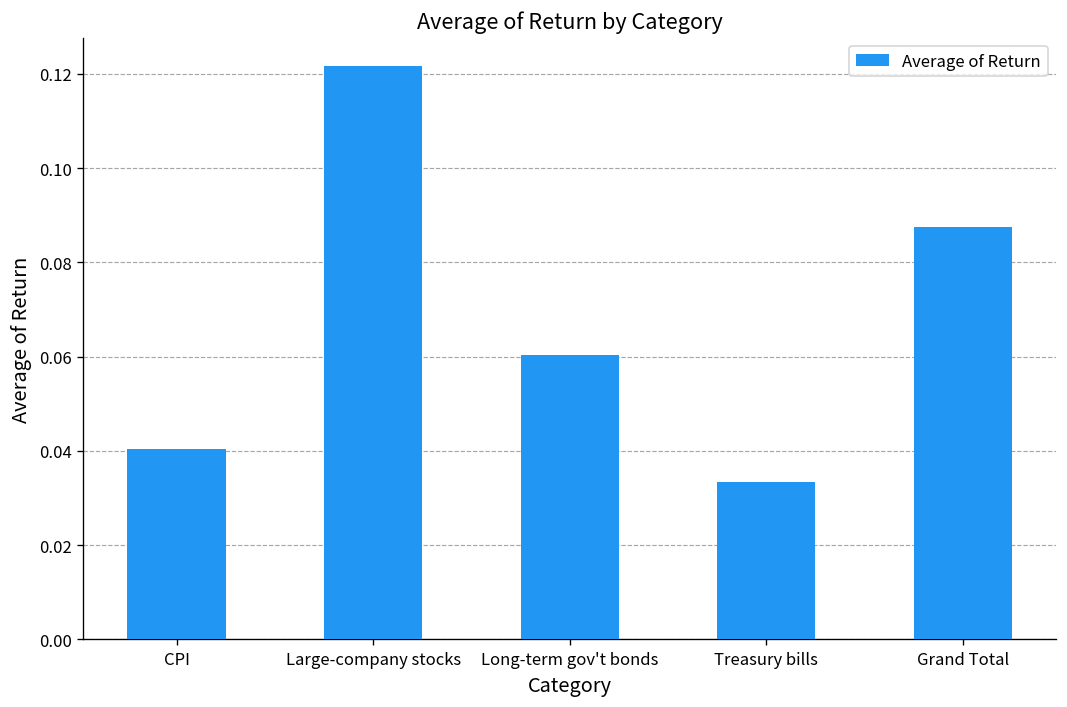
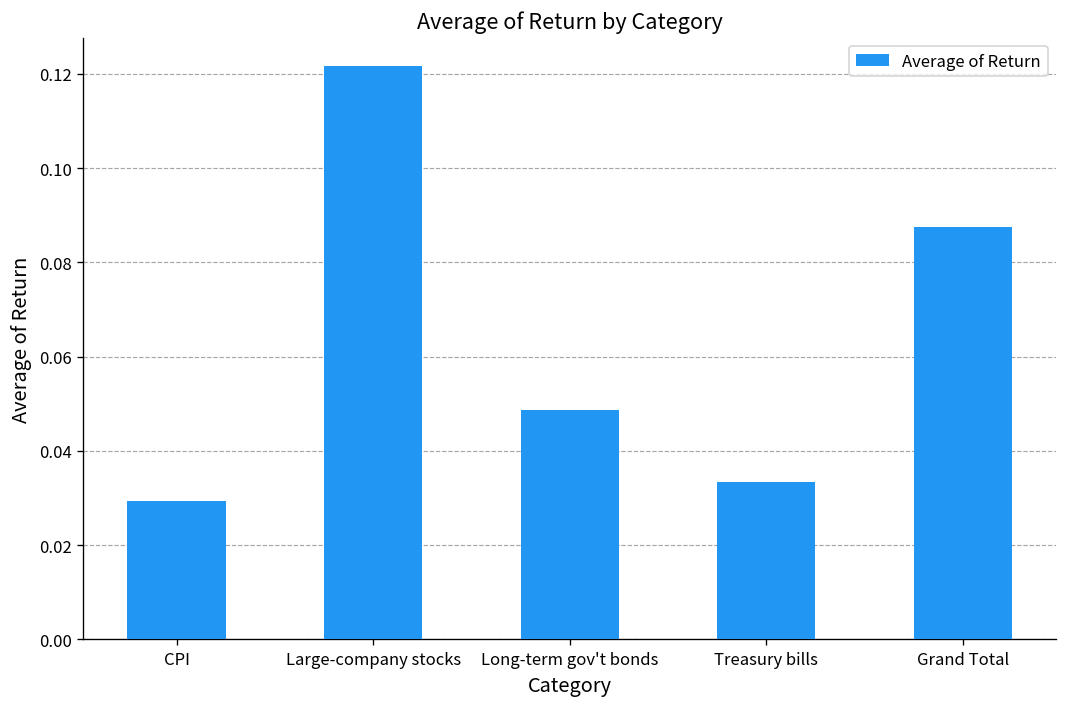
CPI: 0.040 -> 0.029
Long-term gov't bonds: 0.060 -> 0.049
